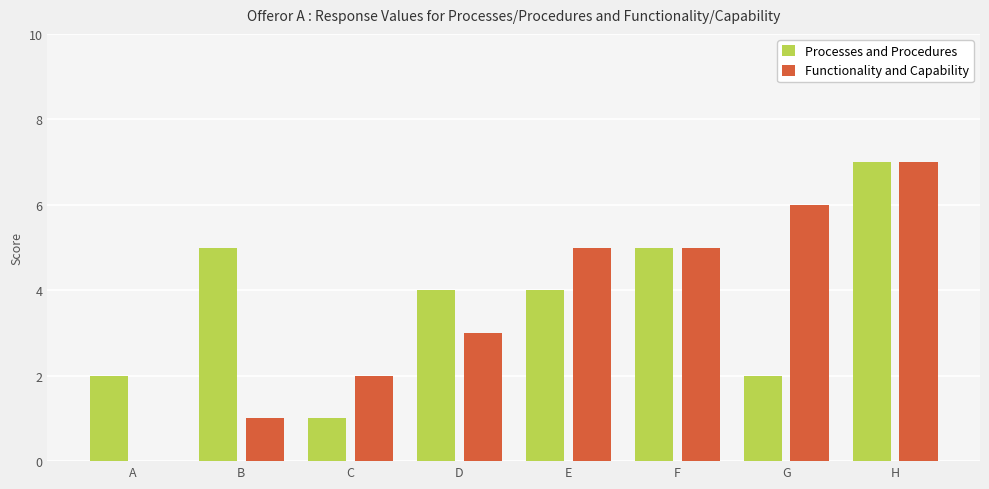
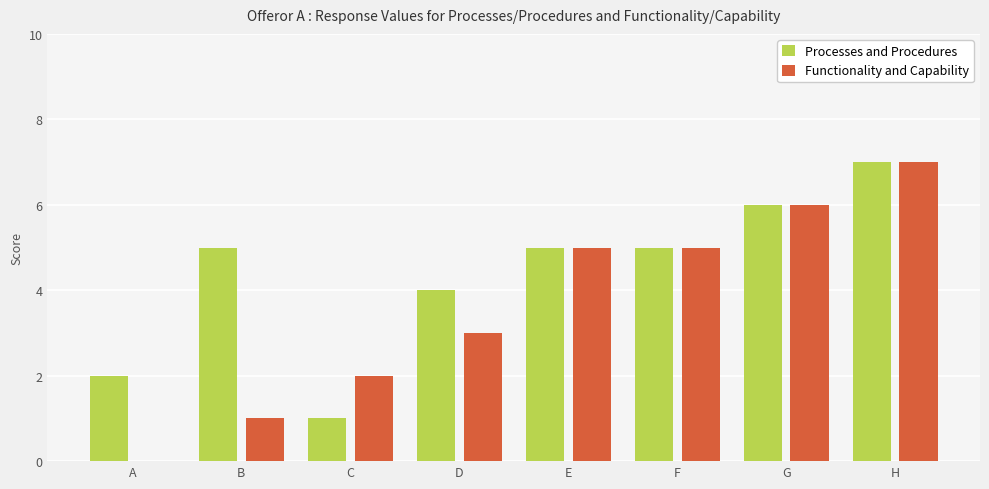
Processes and Procedures, E: 4 -> 5
Processes and Procedures, G: 2 -> 6
